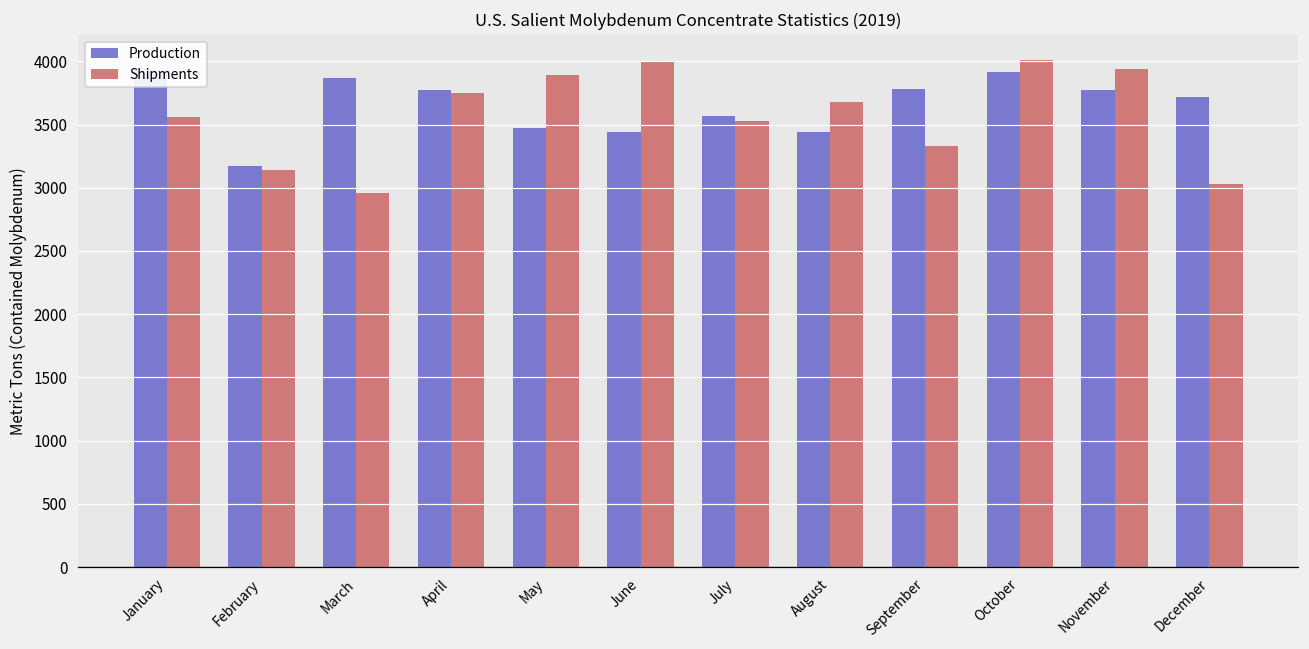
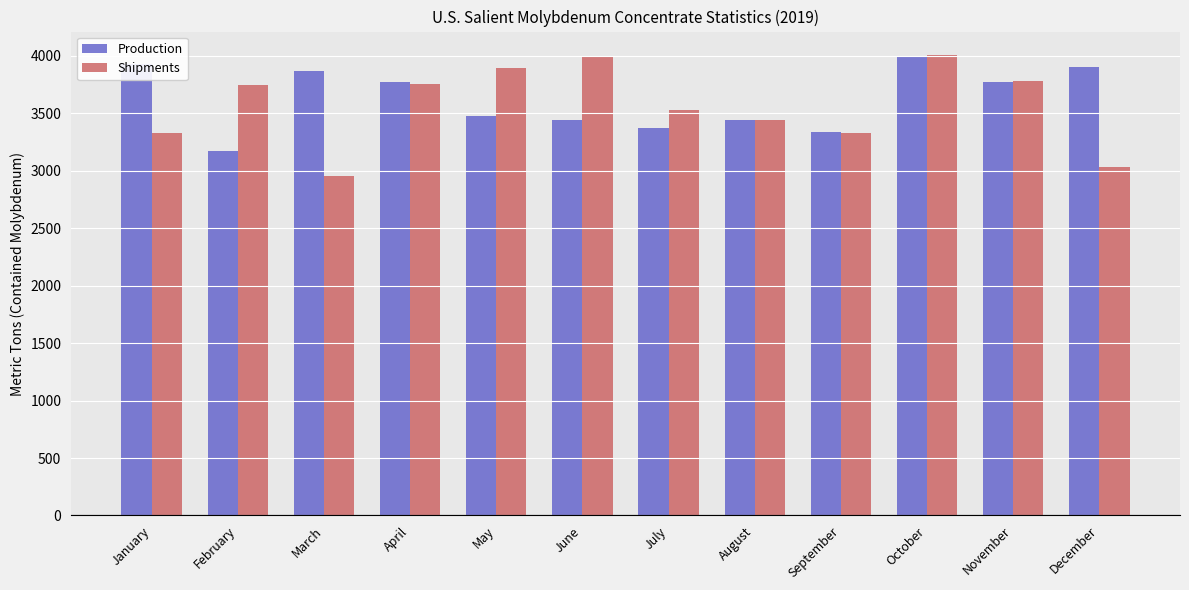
Shipments, January: 3560 -> 3320
Shipments, February: 3140 -> 3750
Production, July: 3560 -> 3370
Shipments, August: 3680 -> 3440
Production, September: 3780 -> 3340
Production, October: 3920 -> 4000
Shipments, November: 3940 -> 3780
Production, December: 3720 -> 3900
